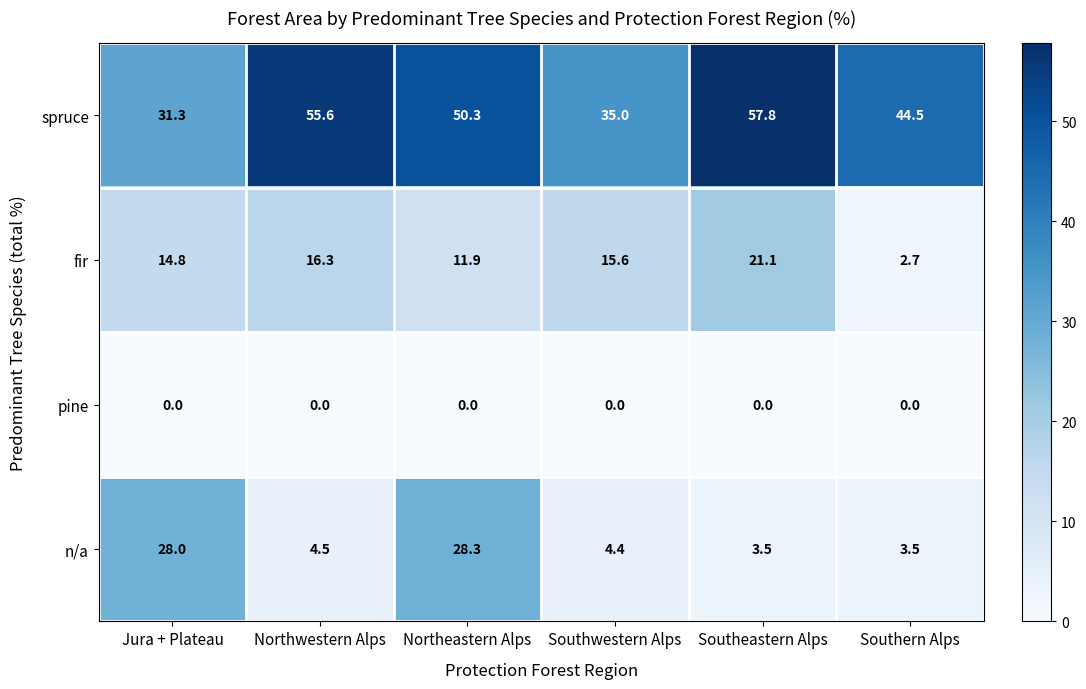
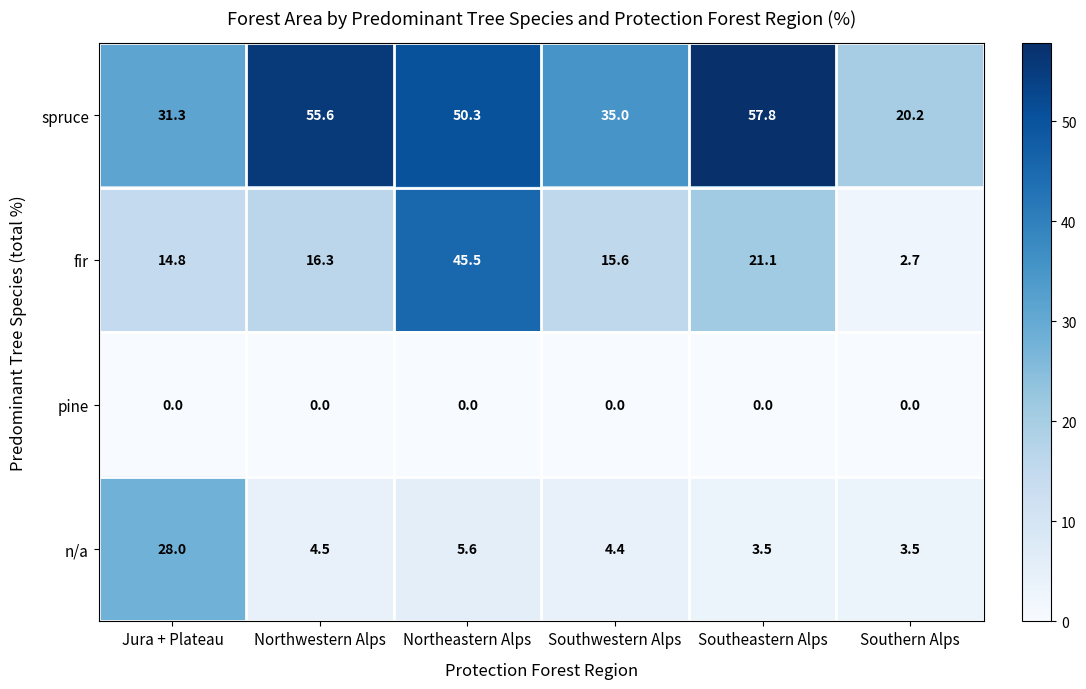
spruce, Southern Alps: 44.5 -> 20.2
fir, Northeastern Alps: 11.9 -> 45.5
n/a, Northeastern Alps: 28.3 -> 5.6
